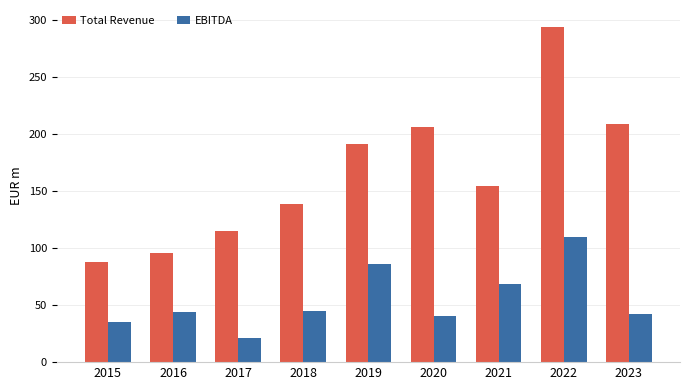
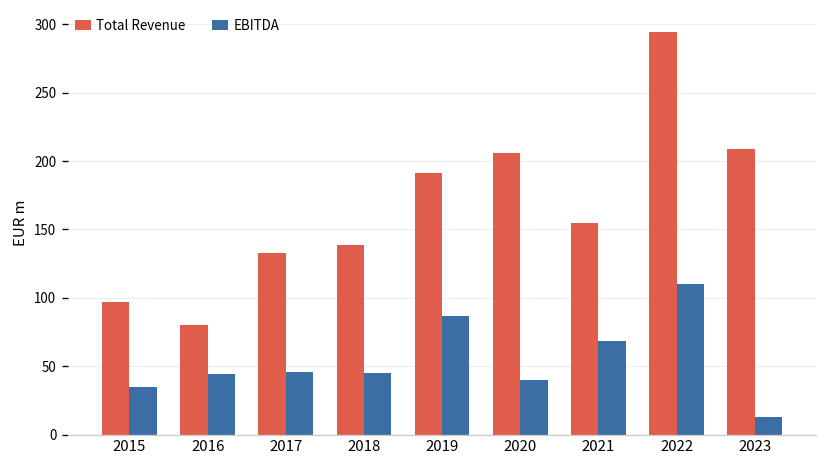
Total Revenue, 2015: 88 -> 97
Total Revenue, 2016: 96 -> 80
Total Revenue, 2017: 115 -> 133
EBITDA, 2017: 21 -> 45
EBITDA, 2023: 43 -> 13
